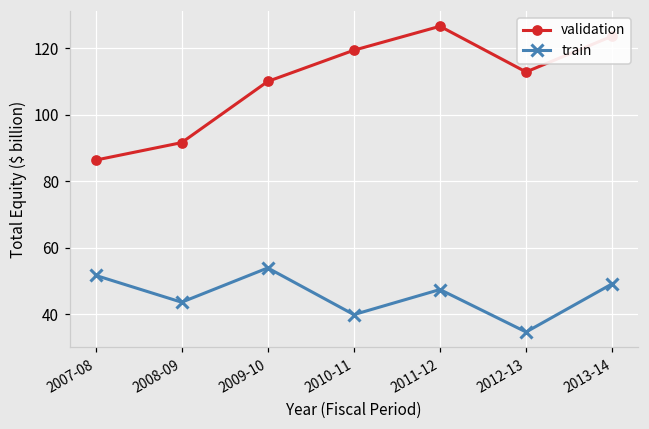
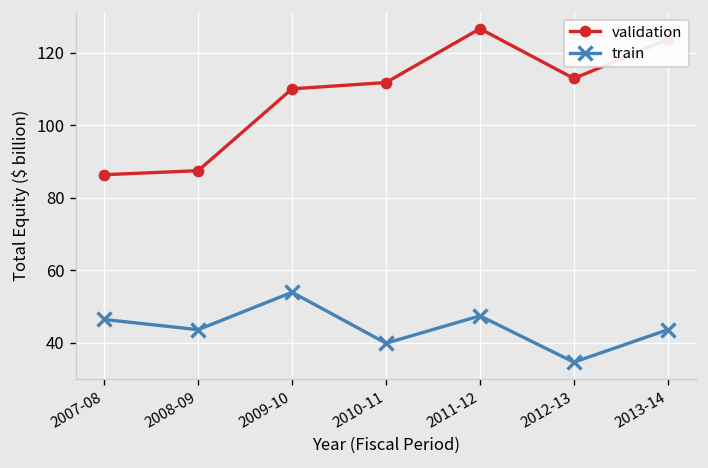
train, 2007-08: 52 -> 46
validation, 2008-09: 92 -> 87
validation, 2010-11: 119 -> 112
train, 2013-14: 49 -> 44
